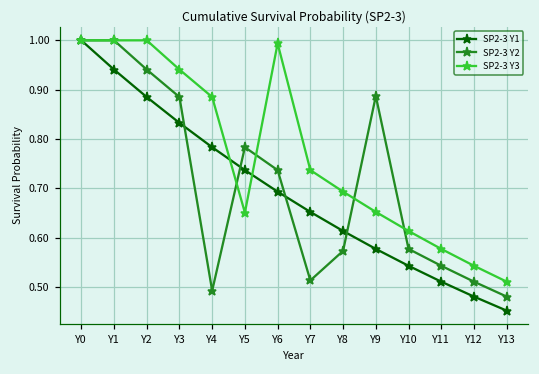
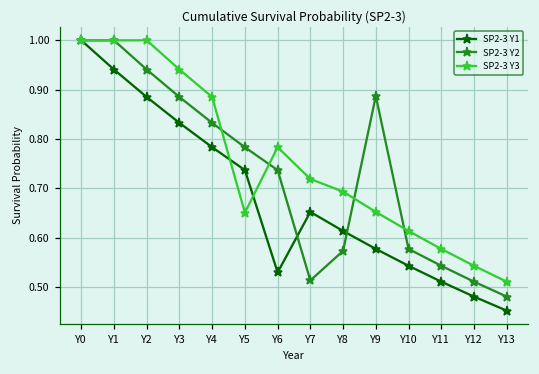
SP2-3 Y2, Y4: 0.49 -> 0.83
SP2-3 Y1, Y6: 0.69 -> 0.53
SP2-3 Y3, Y6: 0.99 -> 0.78
SP2-3 Y3, Y7: 0.74 -> 0.72
